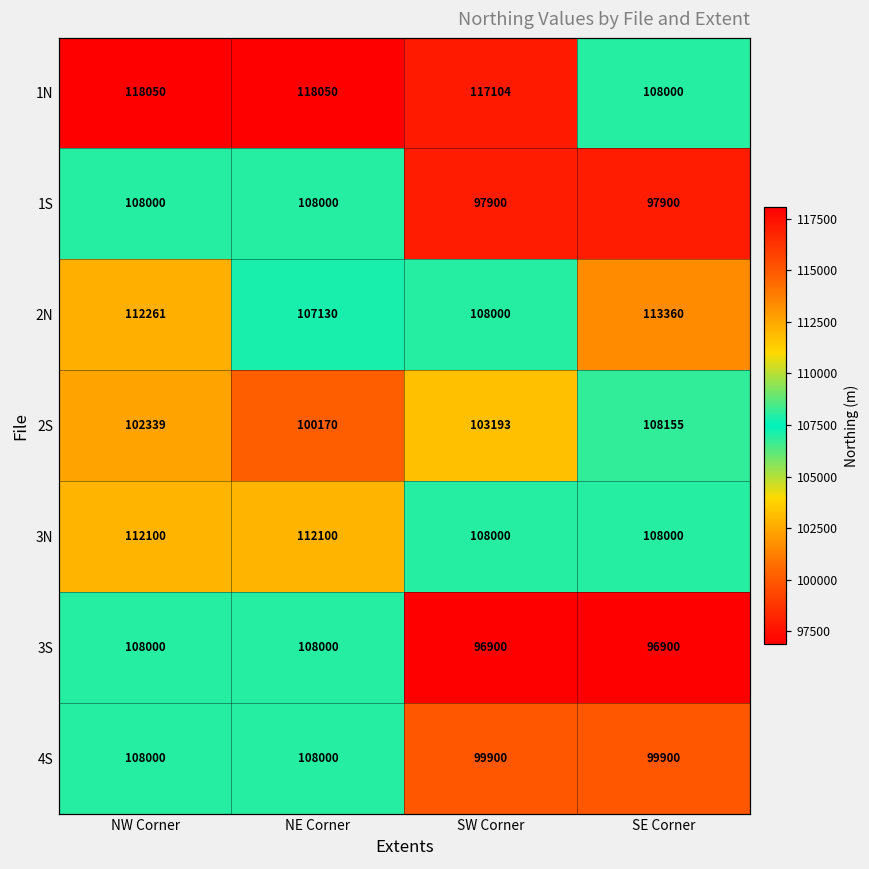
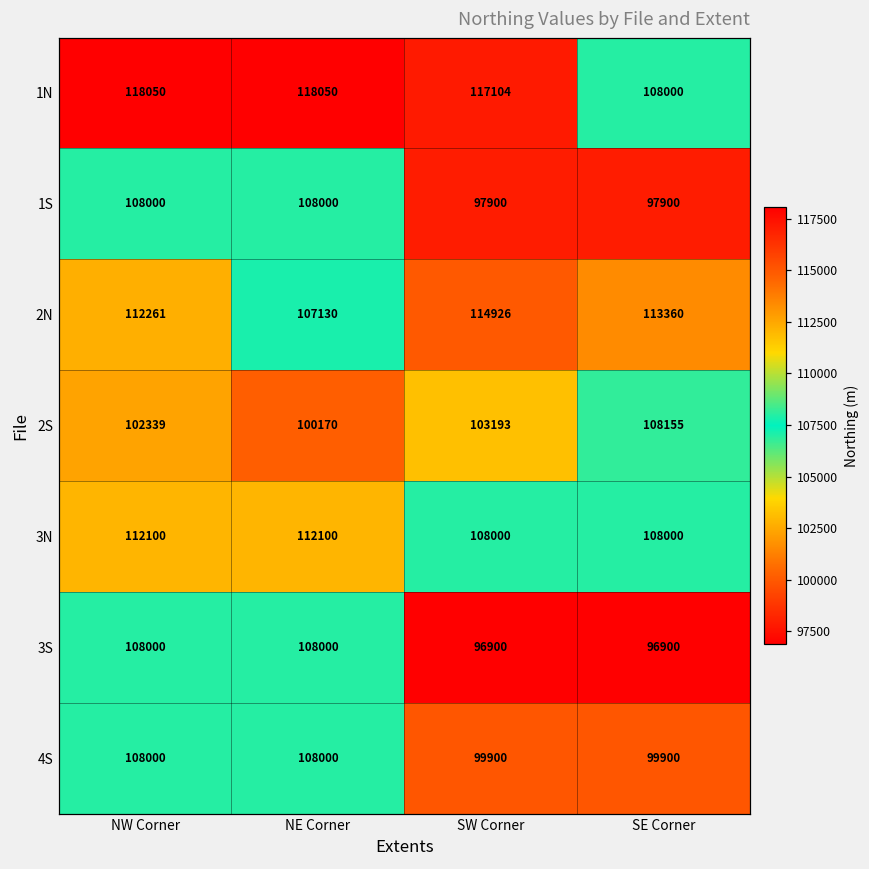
2N, SW Corner: 108000 -> 114926
